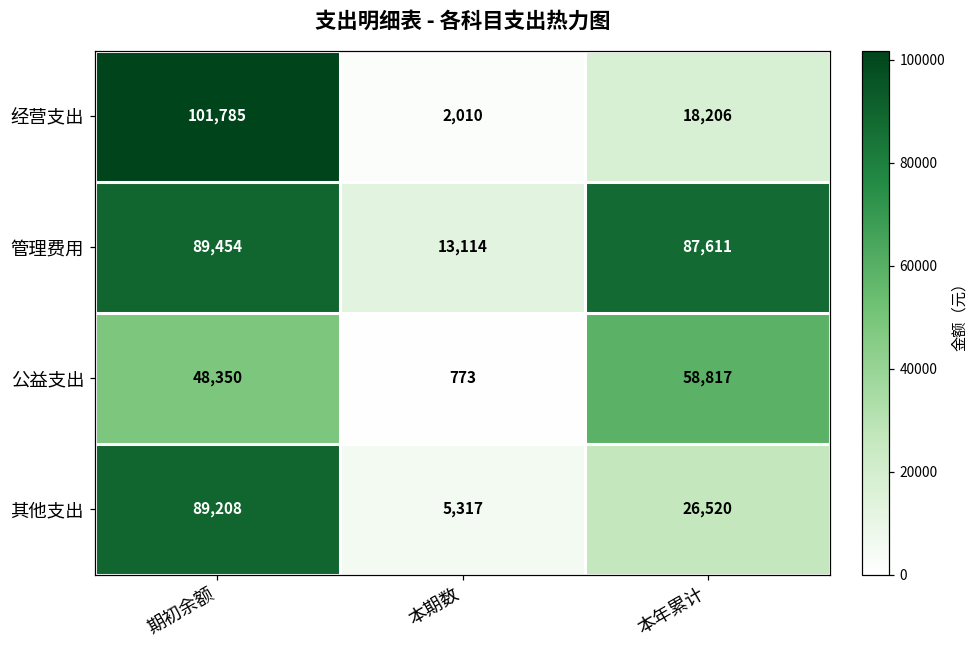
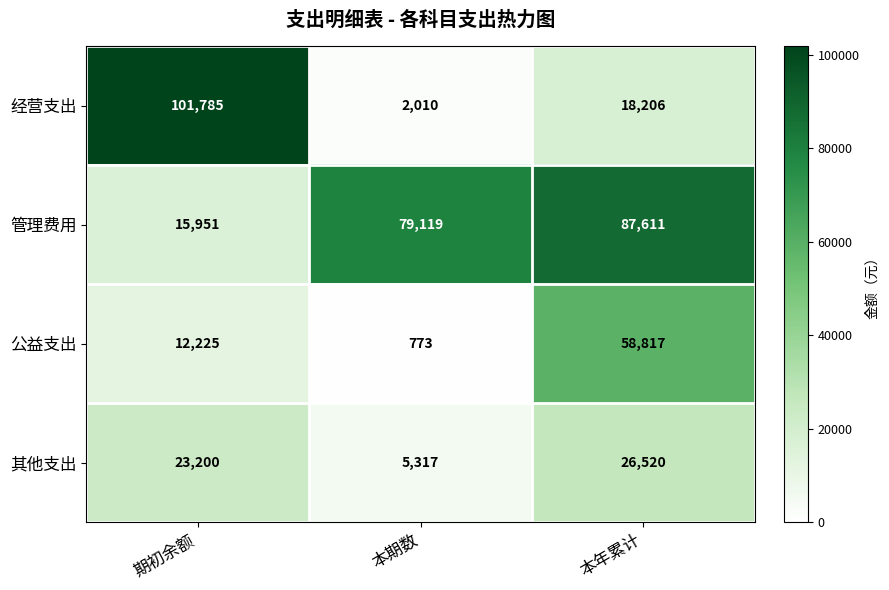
管理费用, 期初余额: 89,454 -> 15,951
管理费用, 本期数: 13,114 -> 79,119
公益支出, 期初余额: 48,350 -> 12,225
其他支出, 期初余额: 89,208 -> 23,200
